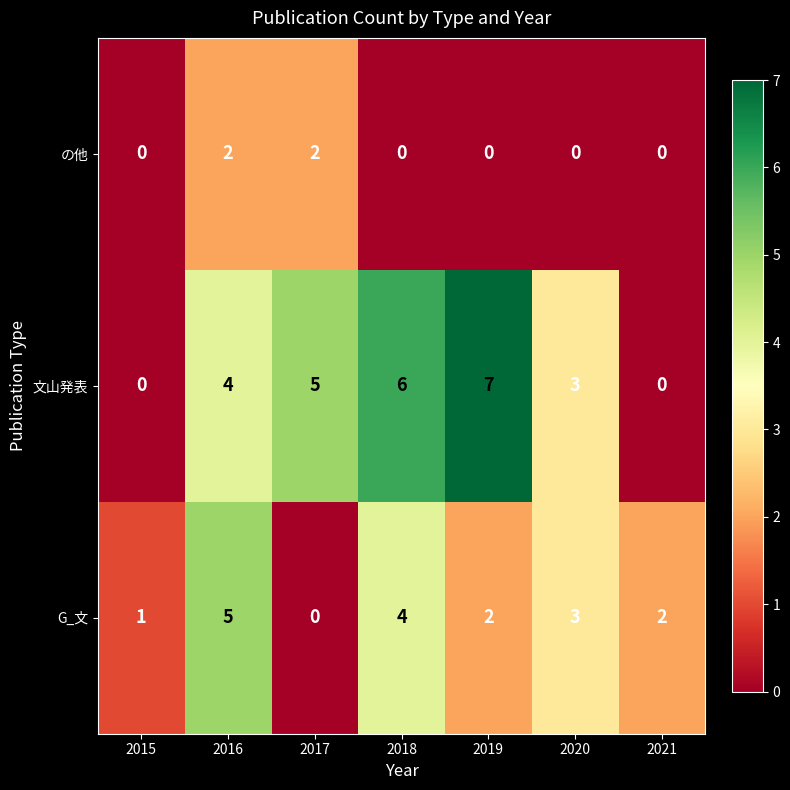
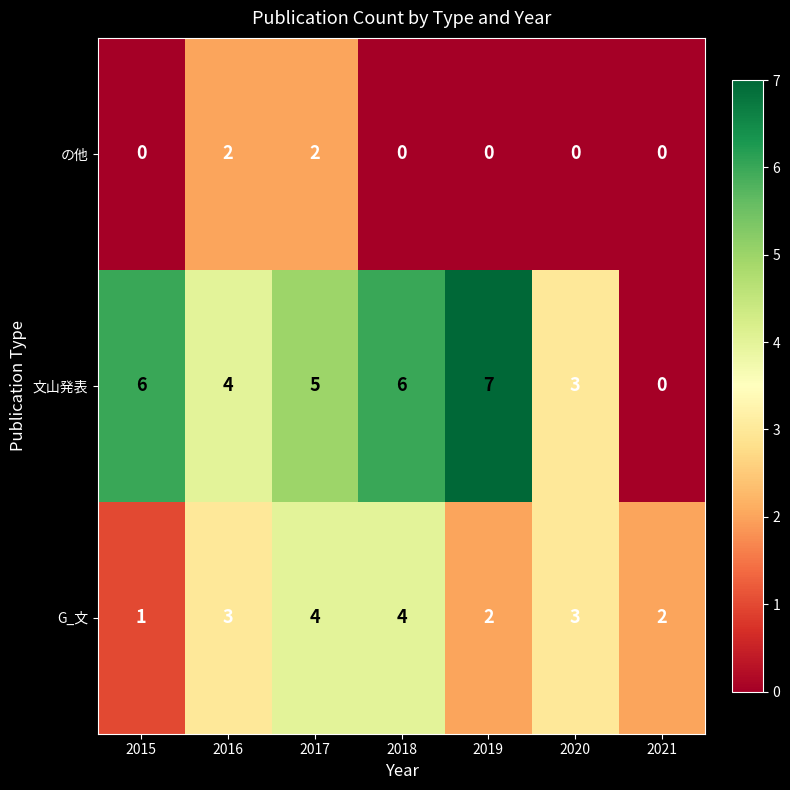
文山発表, 2015: 0 -> 6
G_文, 2016: 5 -> 3
G_文, 2017: 0 -> 4
